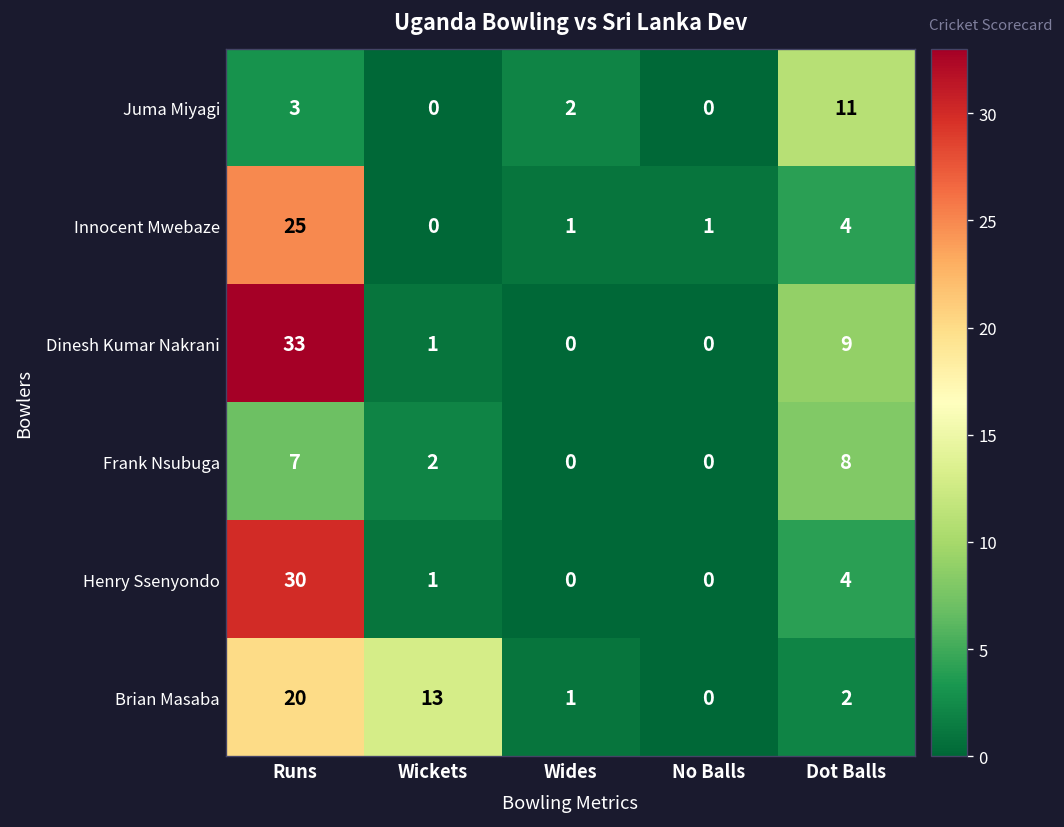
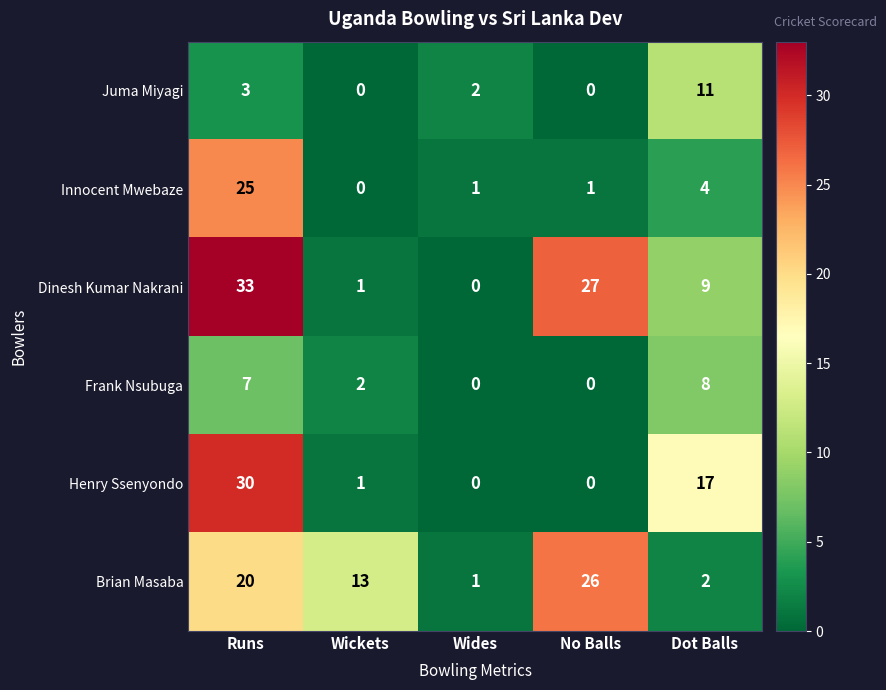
Dinesh Kumar Nakrani, No Balls: 0 -> 27
Henry Ssenyondo, Dot Balls: 4 -> 17
Brian Masaba, No Balls: 0 -> 26
